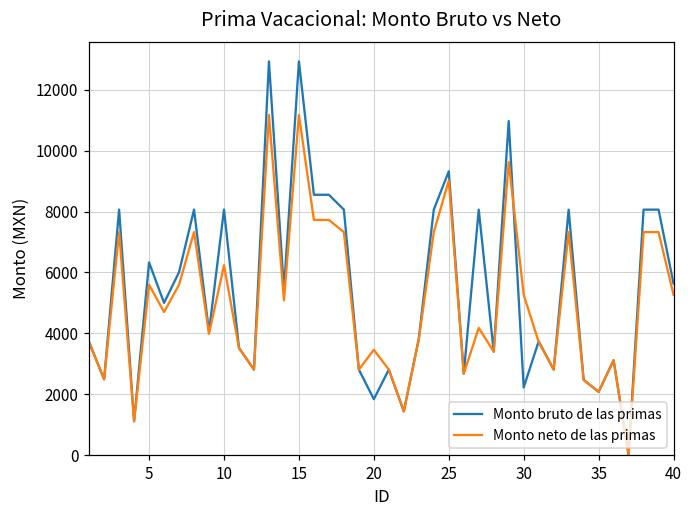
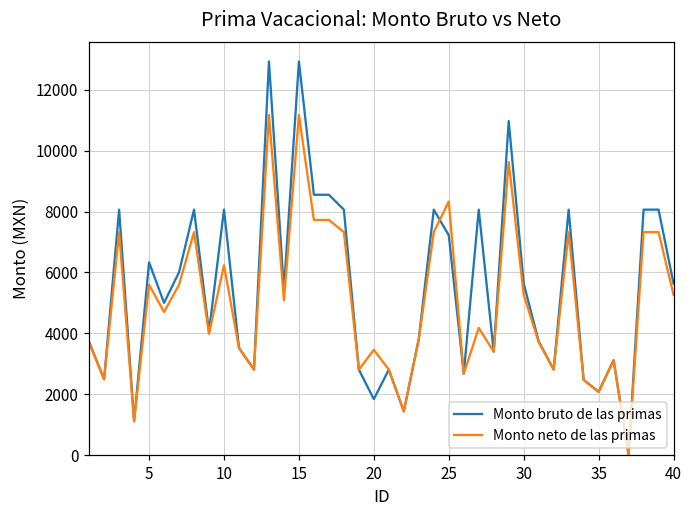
Monto bruto de las primas, 25: 9300 -> 7200
Monto neto de las primas, 25: 9000 -> 8300
Monto bruto de las primas, 30: 2200 -> 5600
